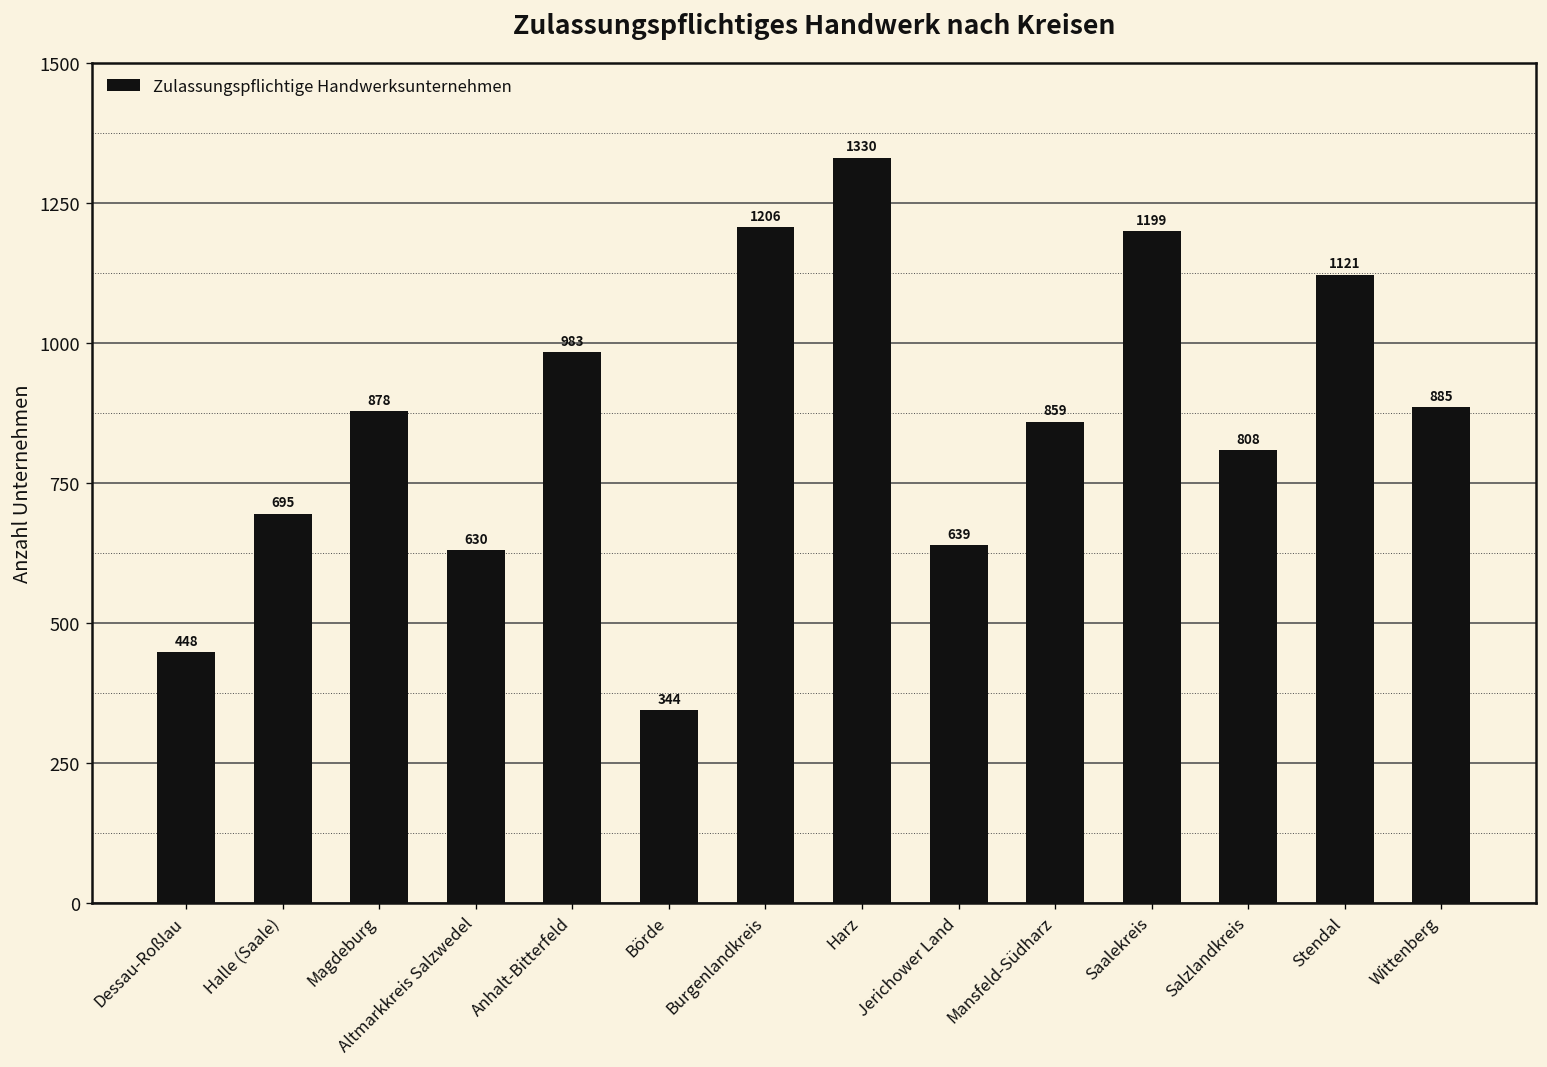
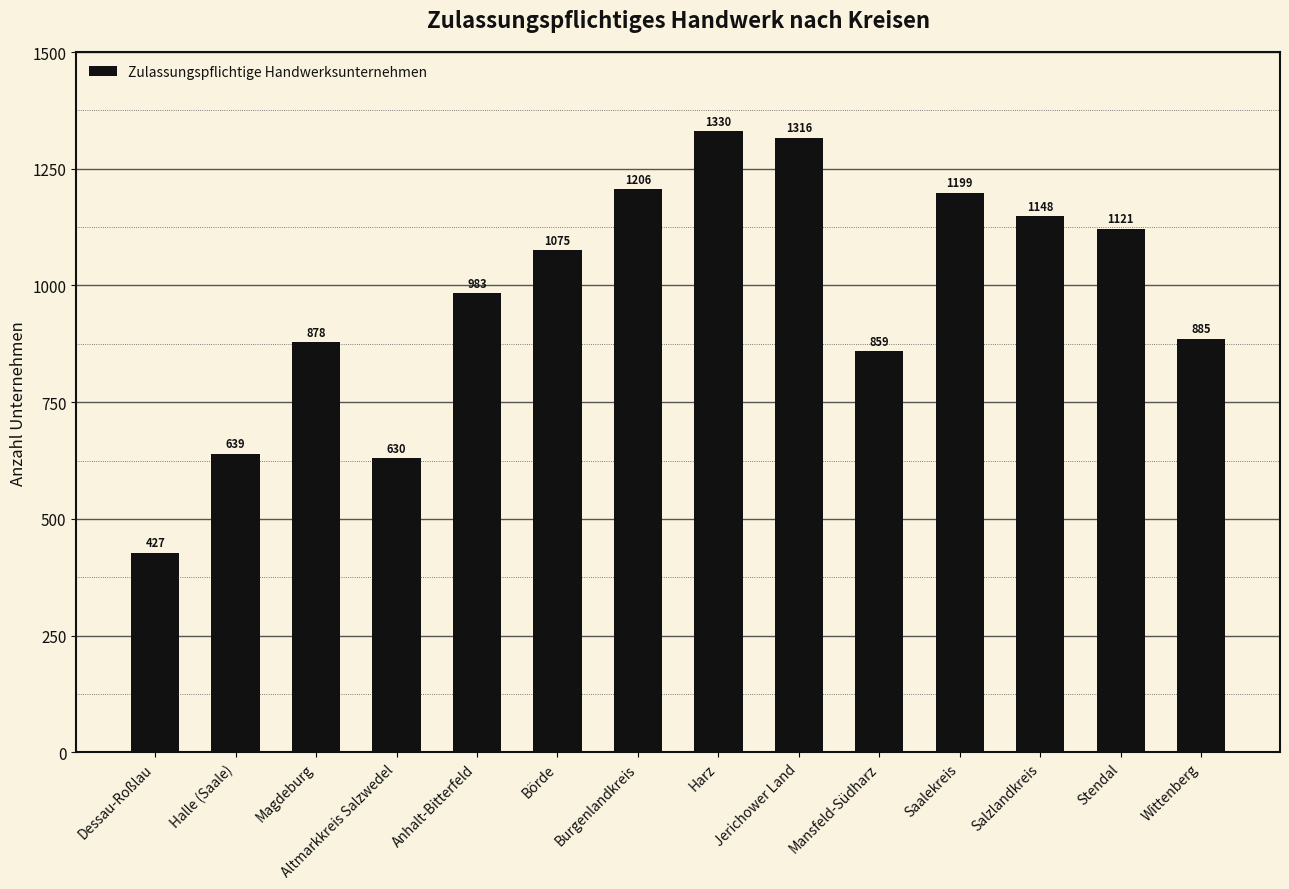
Dessau-Roßlau: 448 -> 427
Halle (Saale): 695 -> 639
Börde: 344 -> 1075
Jerichower Land: 639 -> 1316
Salzlandkreis: 808 -> 1148
